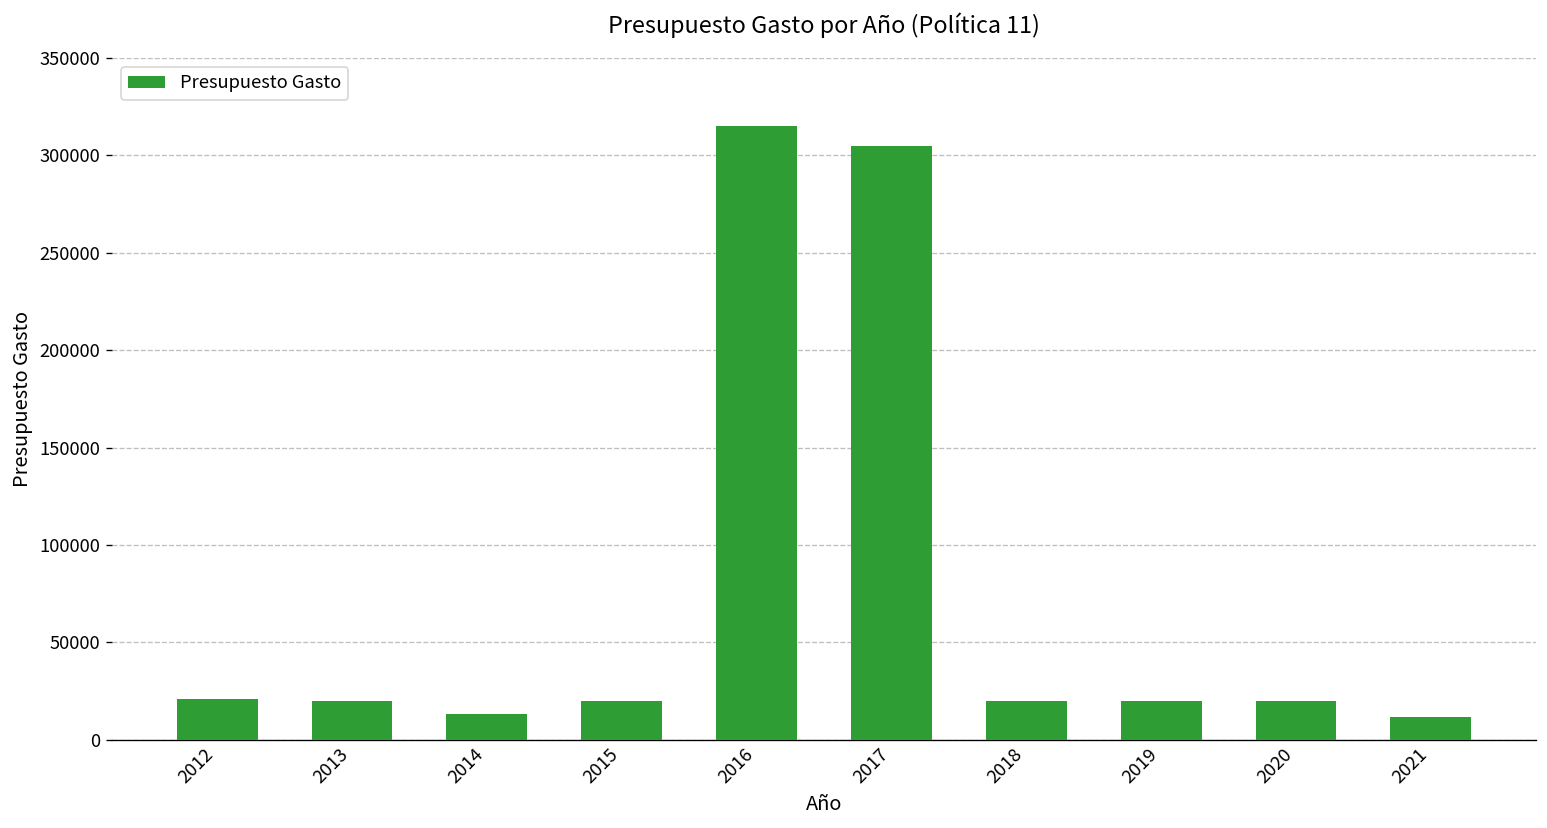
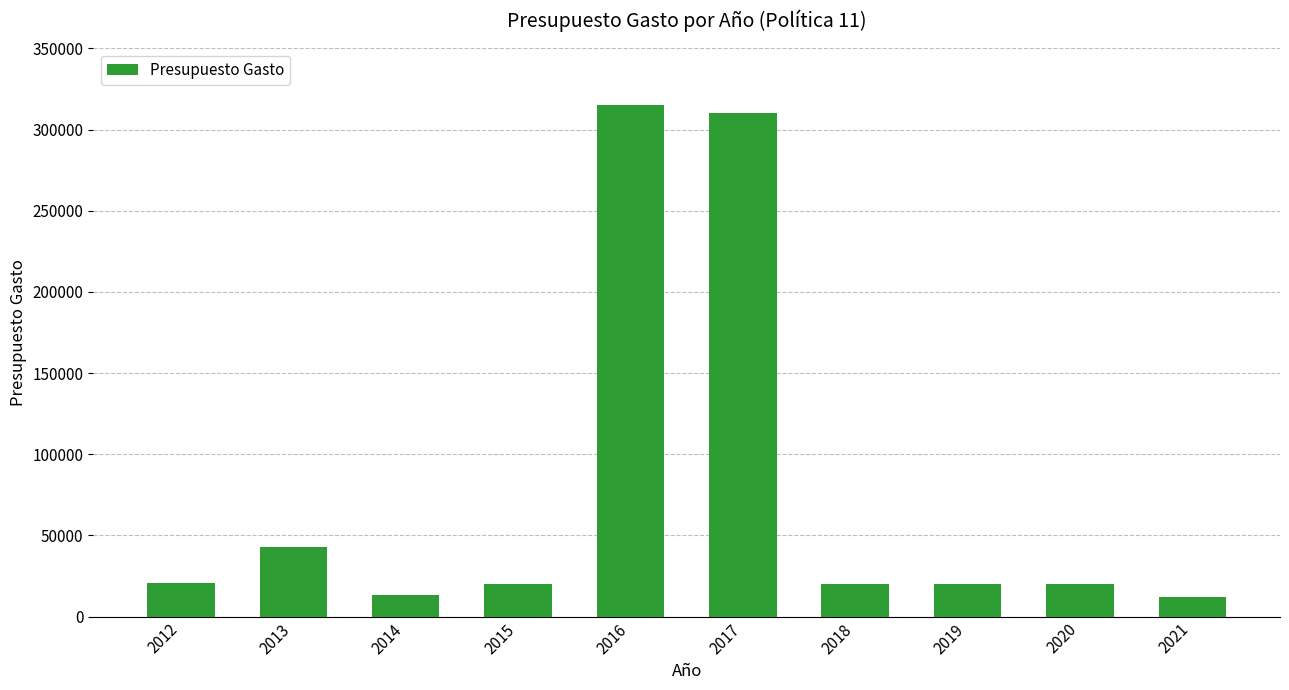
2013: 20000 -> 43000
2017: 305000 -> 310000
